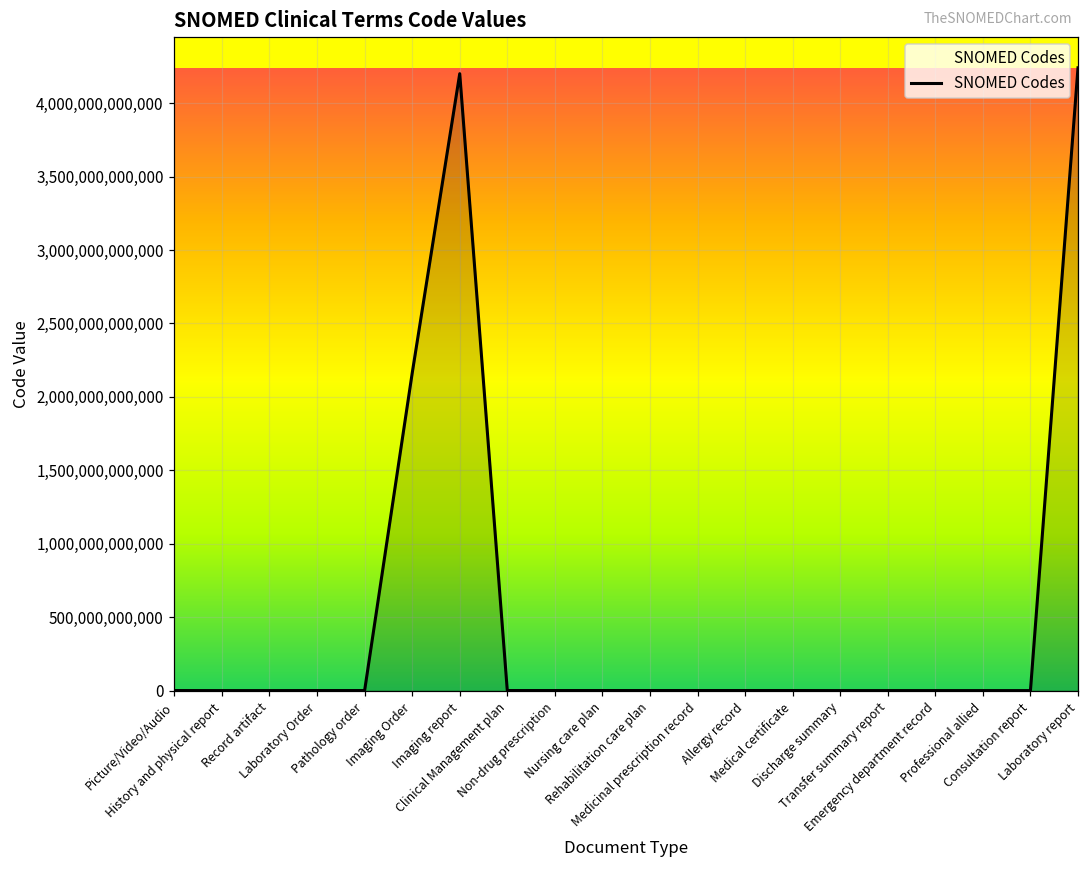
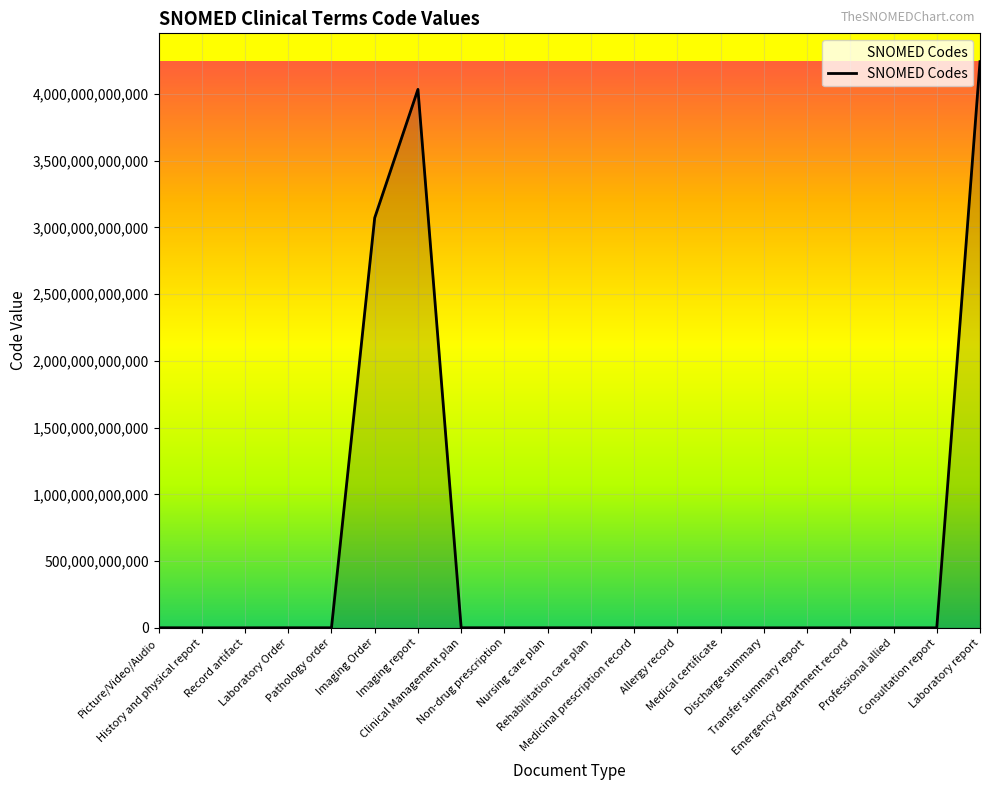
Imaging Order: 2,160,000,000,000 -> 3,070,000,000,000
Imaging report: 4,200,000,000,000 -> 4,030,000,000,000
